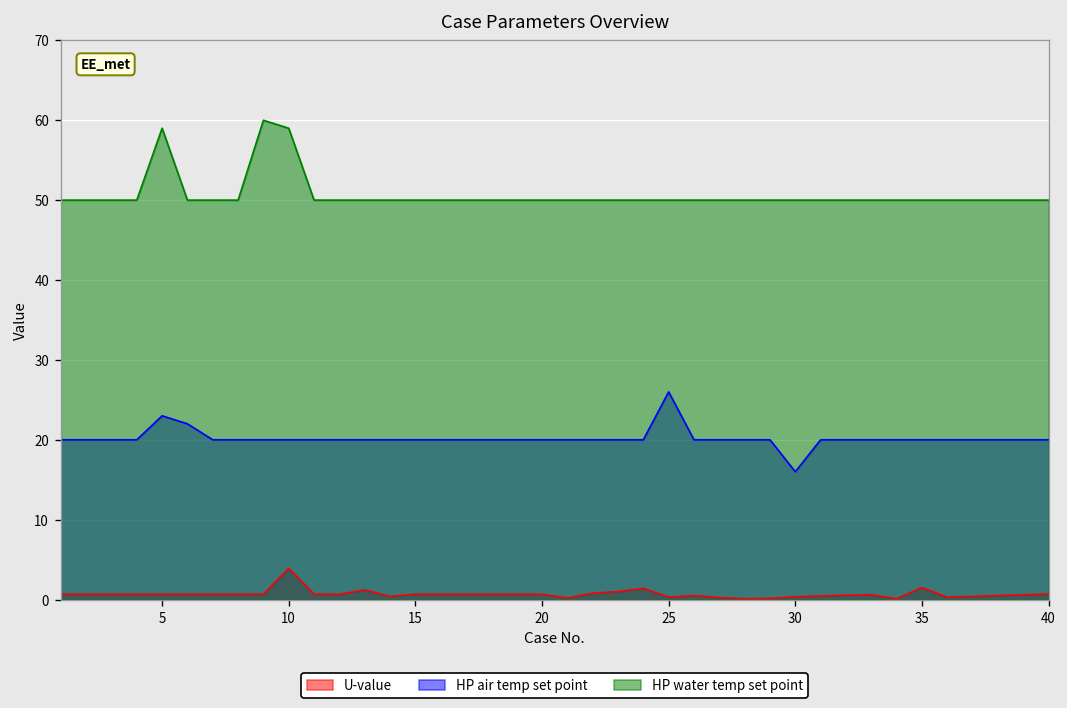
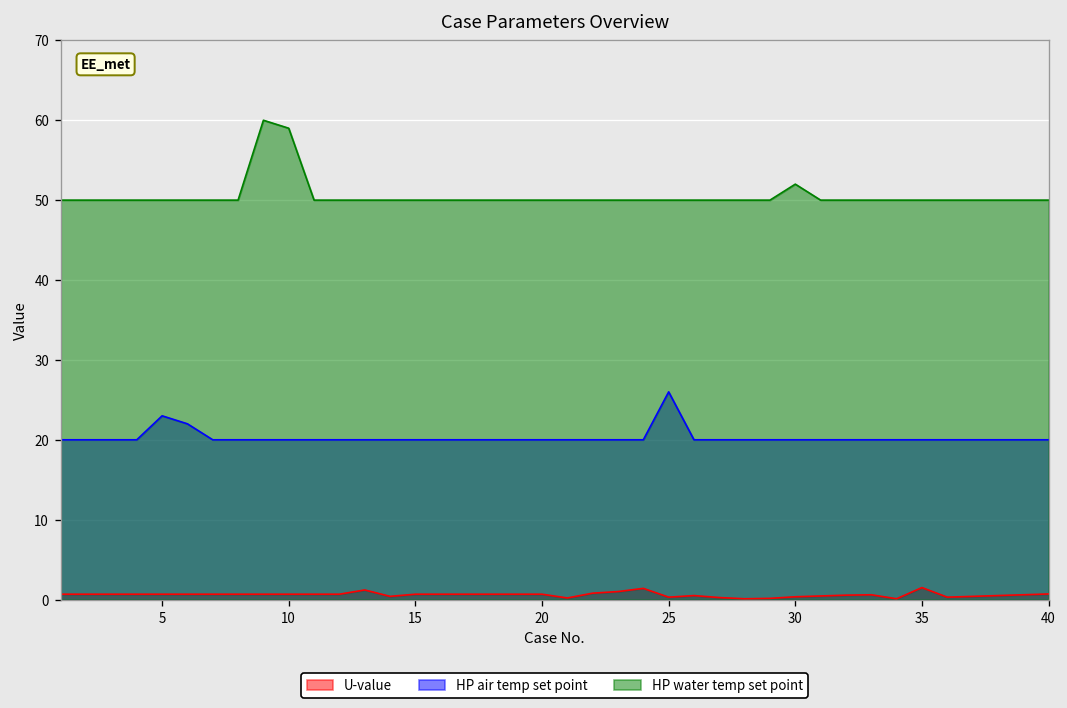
HP water temp set point, 5: 59 -> 50
U-value, 10: 4 -> 1
HP air temp set point, 30: 16 -> 20
HP water temp set point, 30: 50 -> 52
